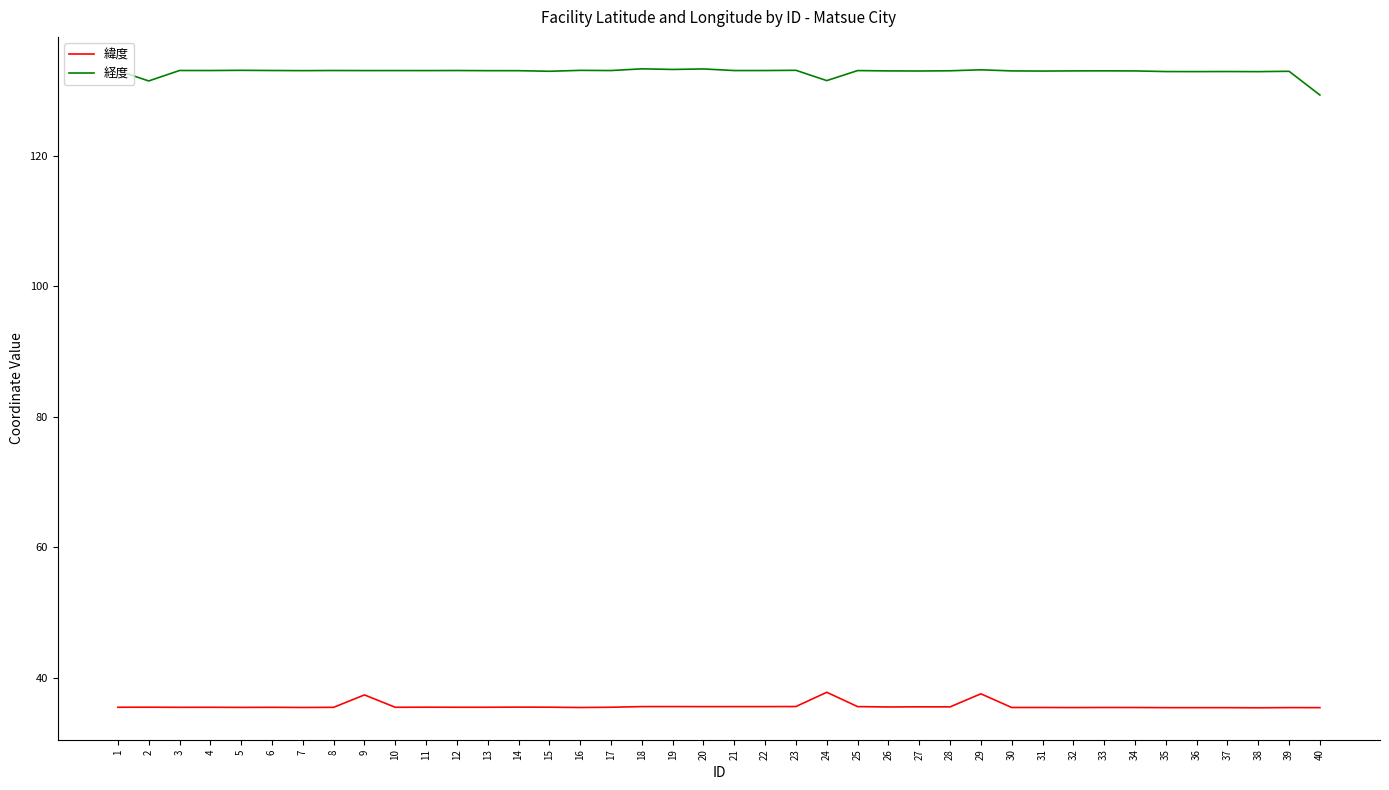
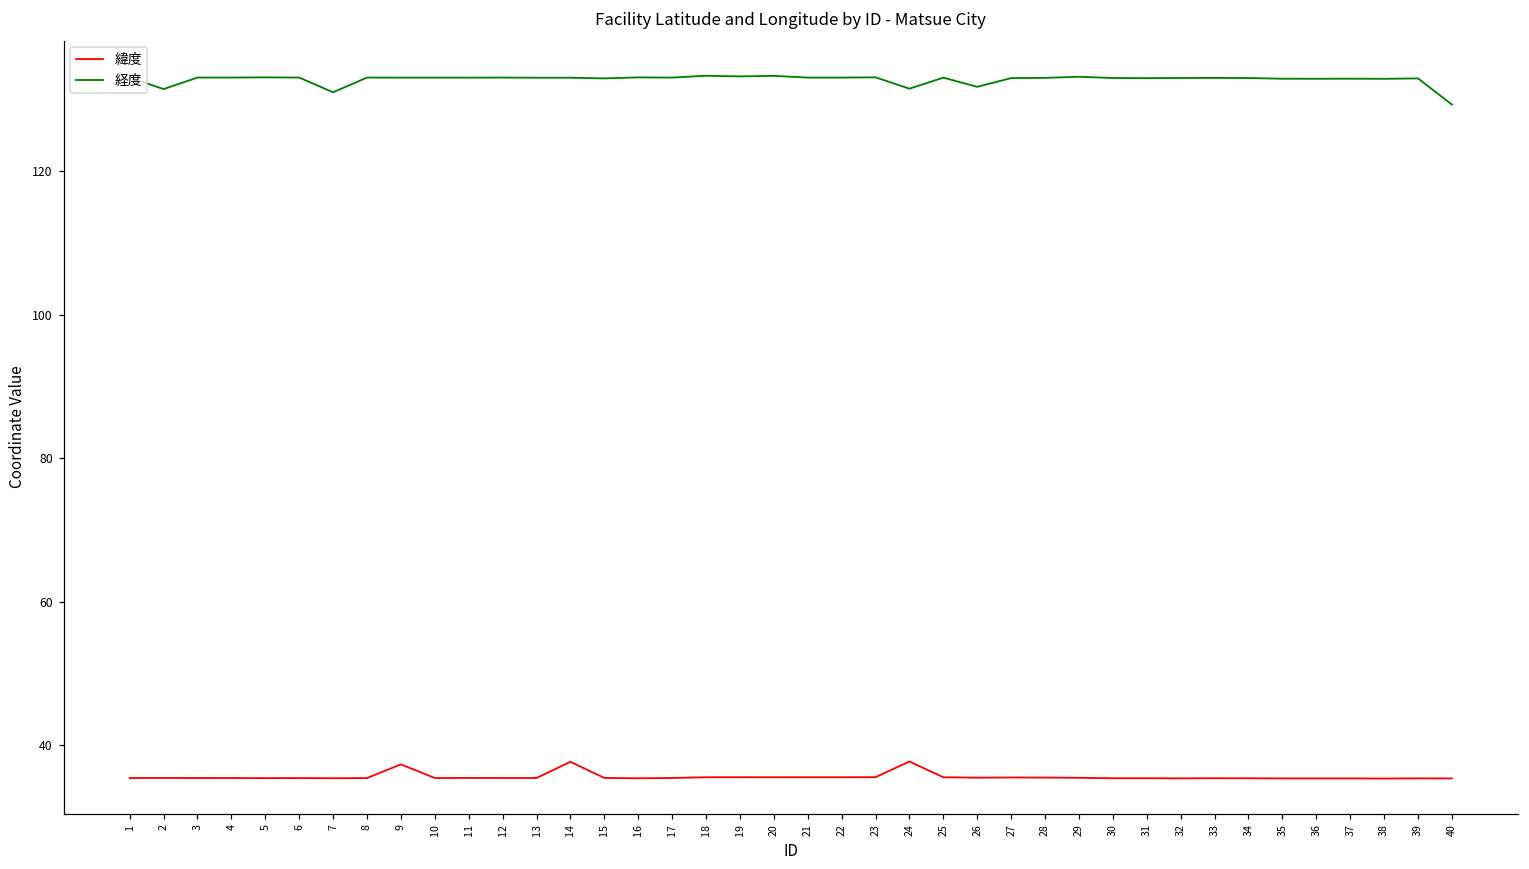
経度, 7: 133 -> 131
緯度, 14: 35 -> 38
経度, 26: 133 -> 132
緯度, 29: 38 -> 35
